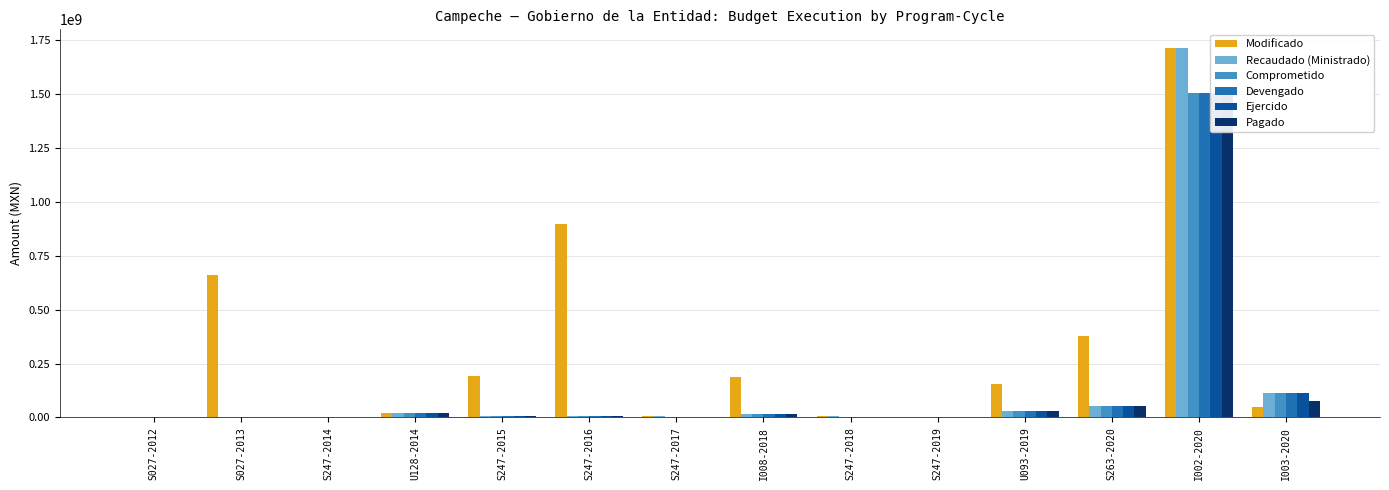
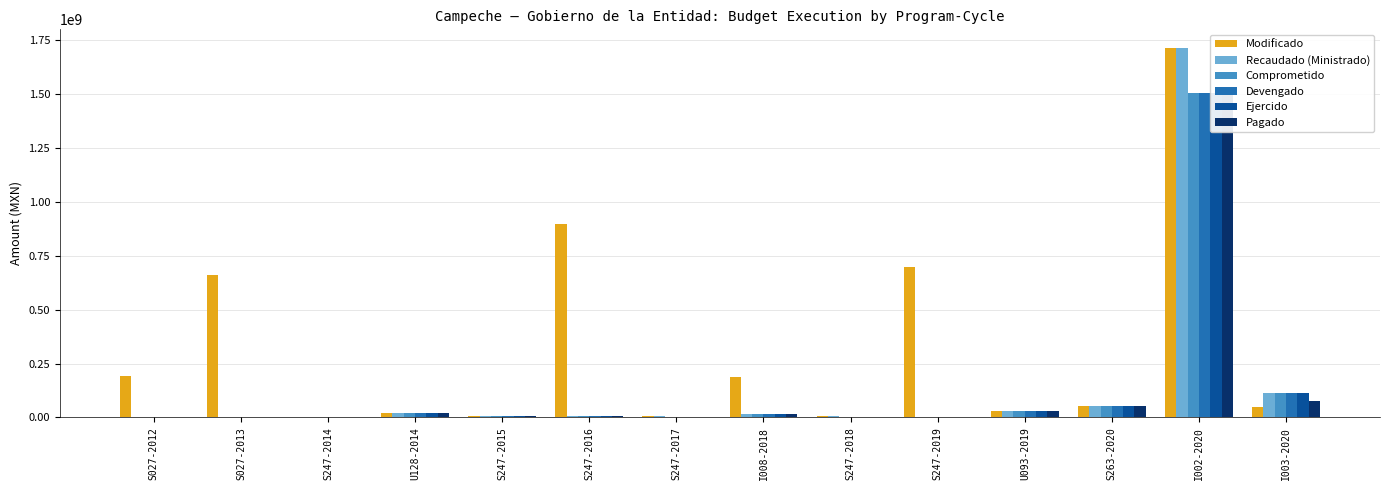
Modificado, S027-2012: 0 -> 190000000
Modificado, S247-2015: 190000000 -> 0
Modificado, S247-2019: 0 -> 700000000
Modificado, U093-2019: 160000000 -> 30000000
Modificado, S263-2020: 380000000 -> 50000000
